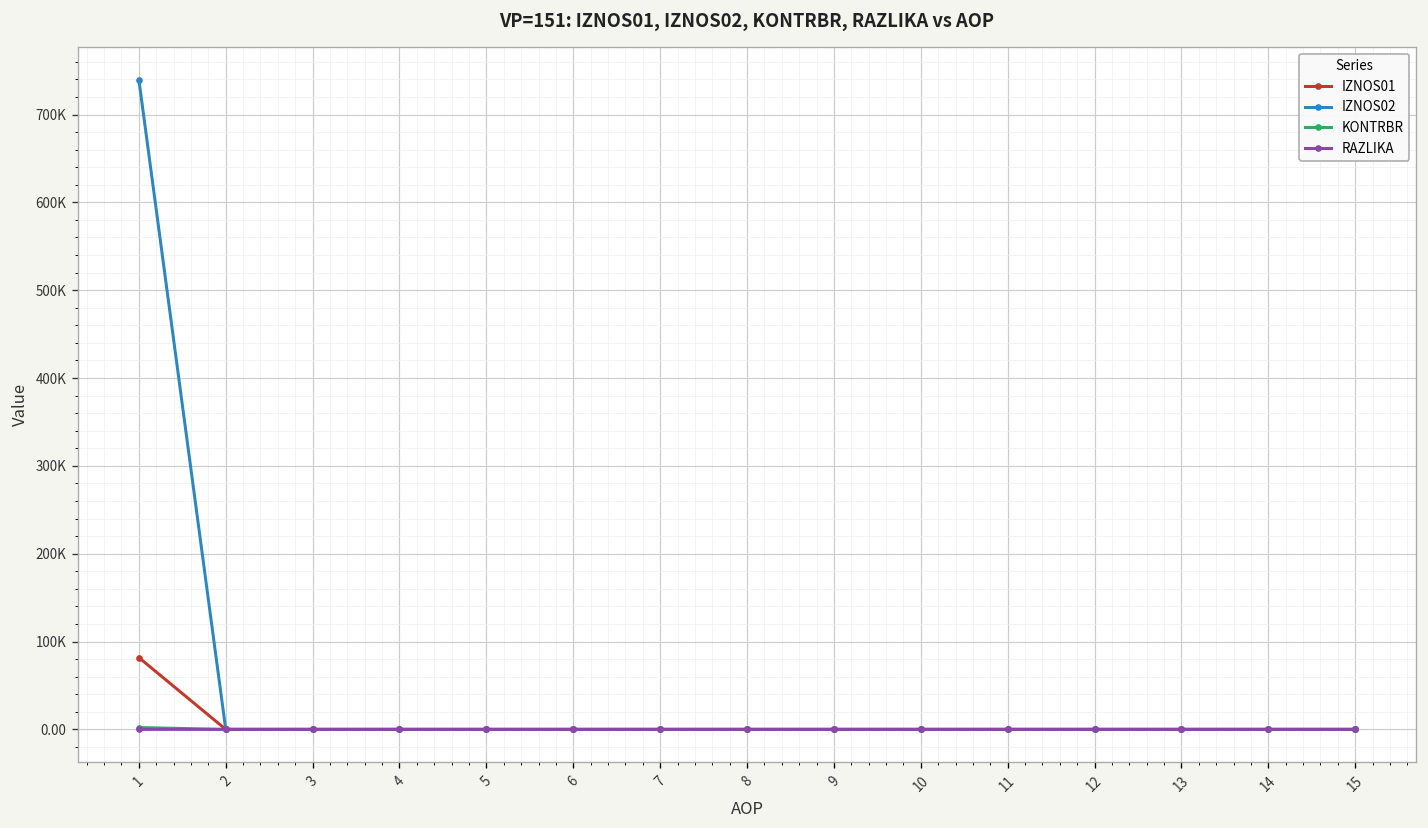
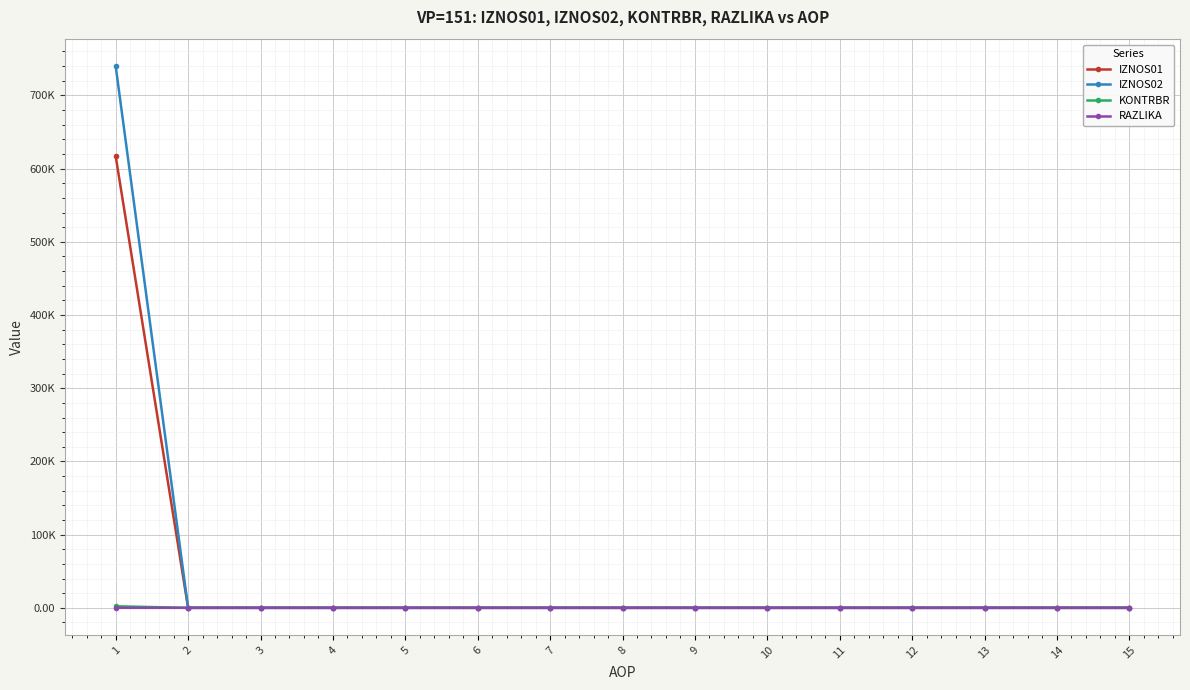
IZNOS01, 1: 80000 -> 620000
